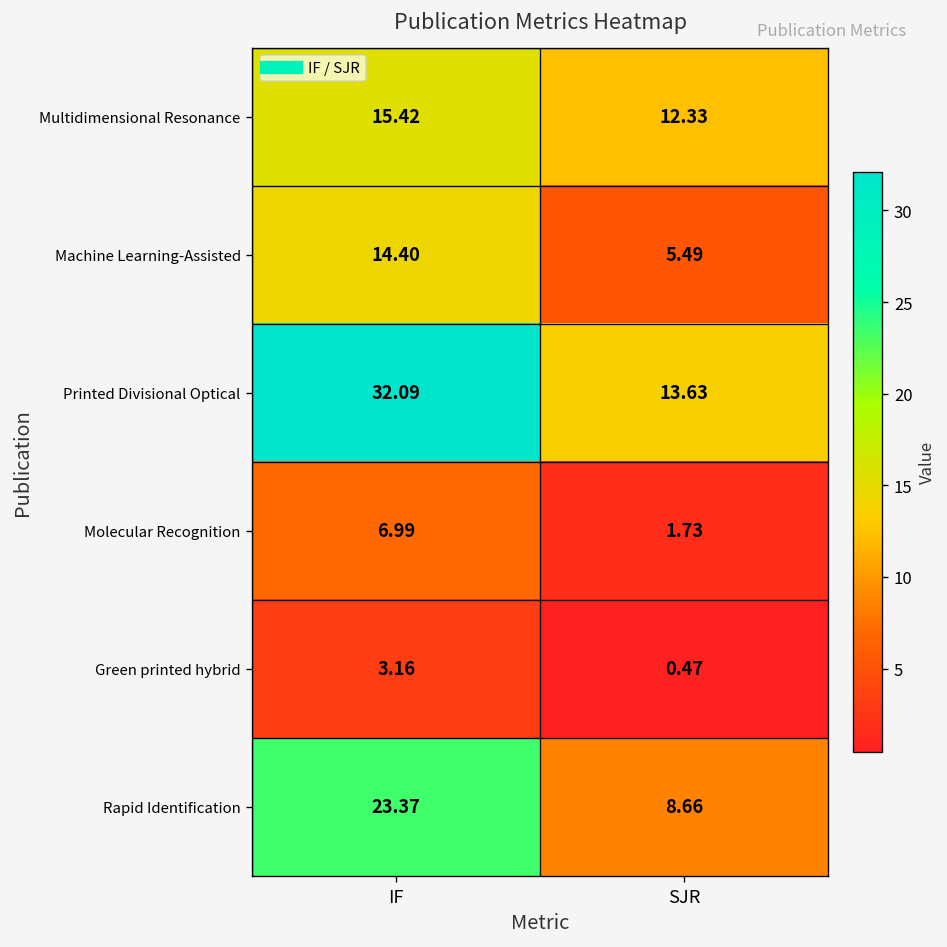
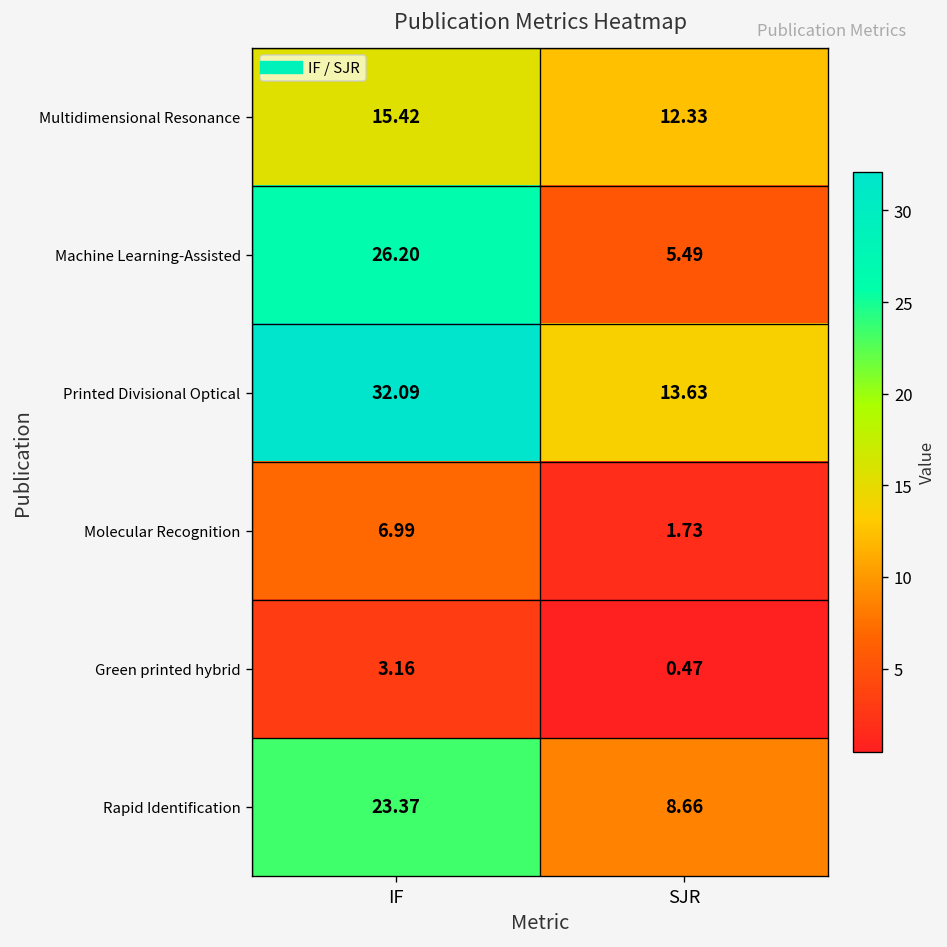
Machine Learning-Assisted, IF: 14.40 -> 26.20
